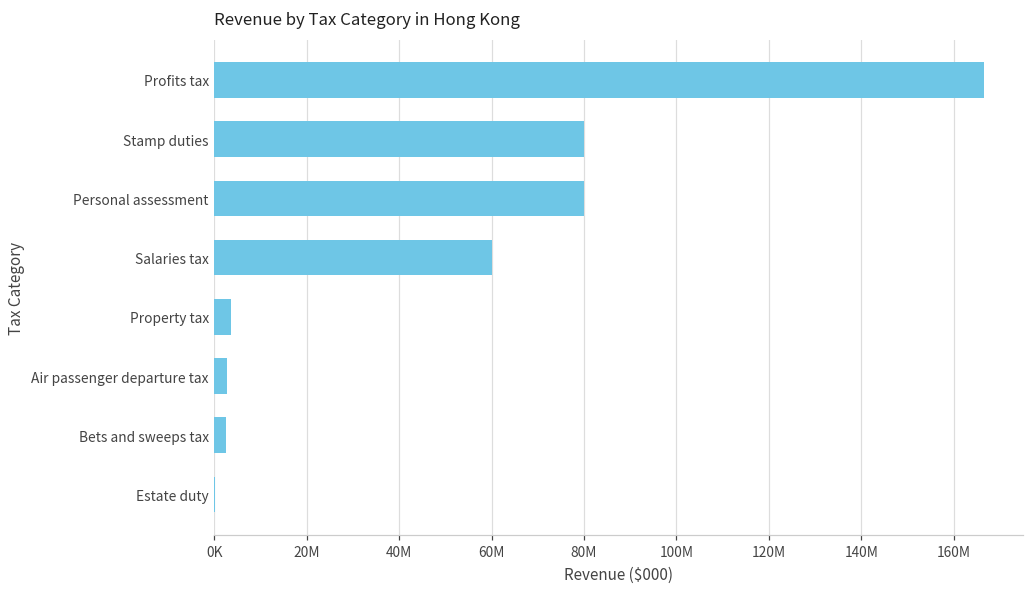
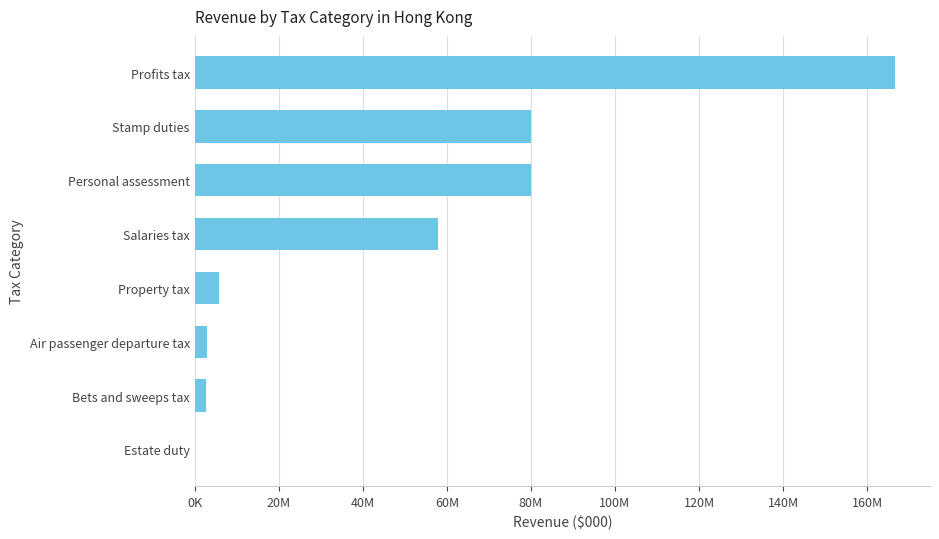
Salaries tax: 60000000 -> 58000000
Property tax: 4000000 -> 6000000
